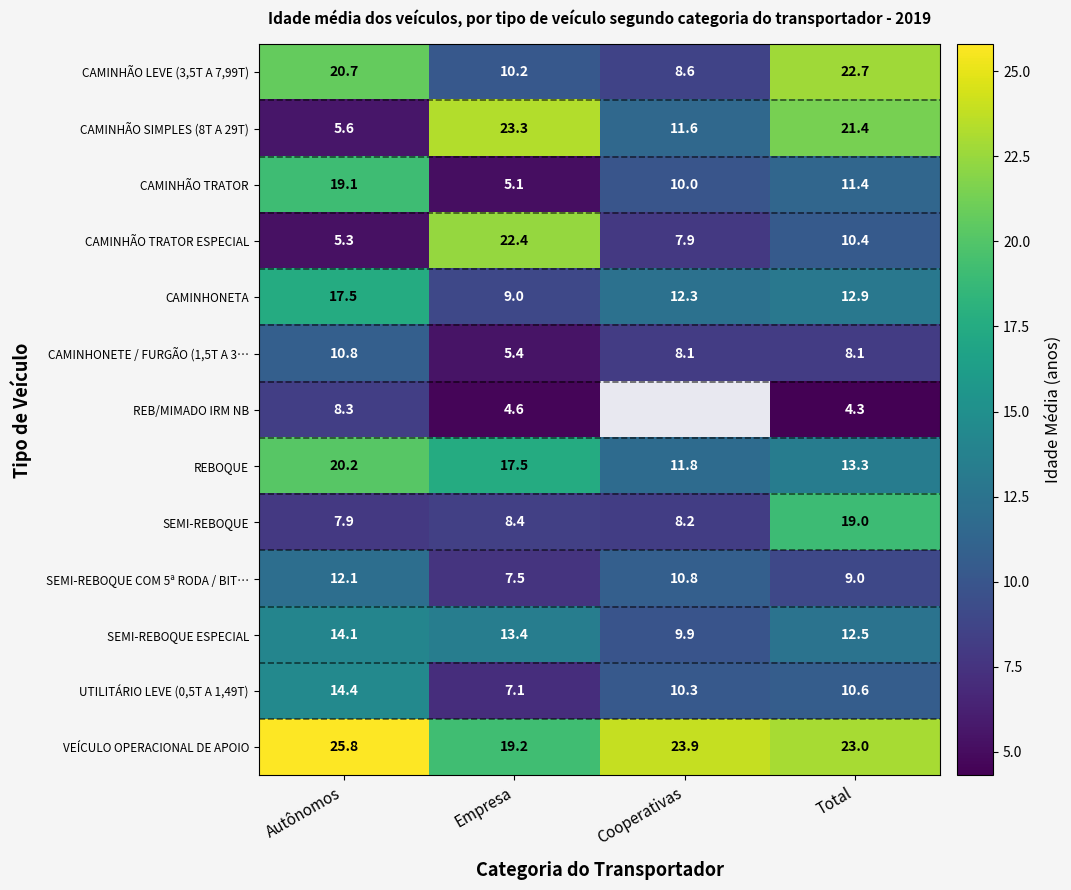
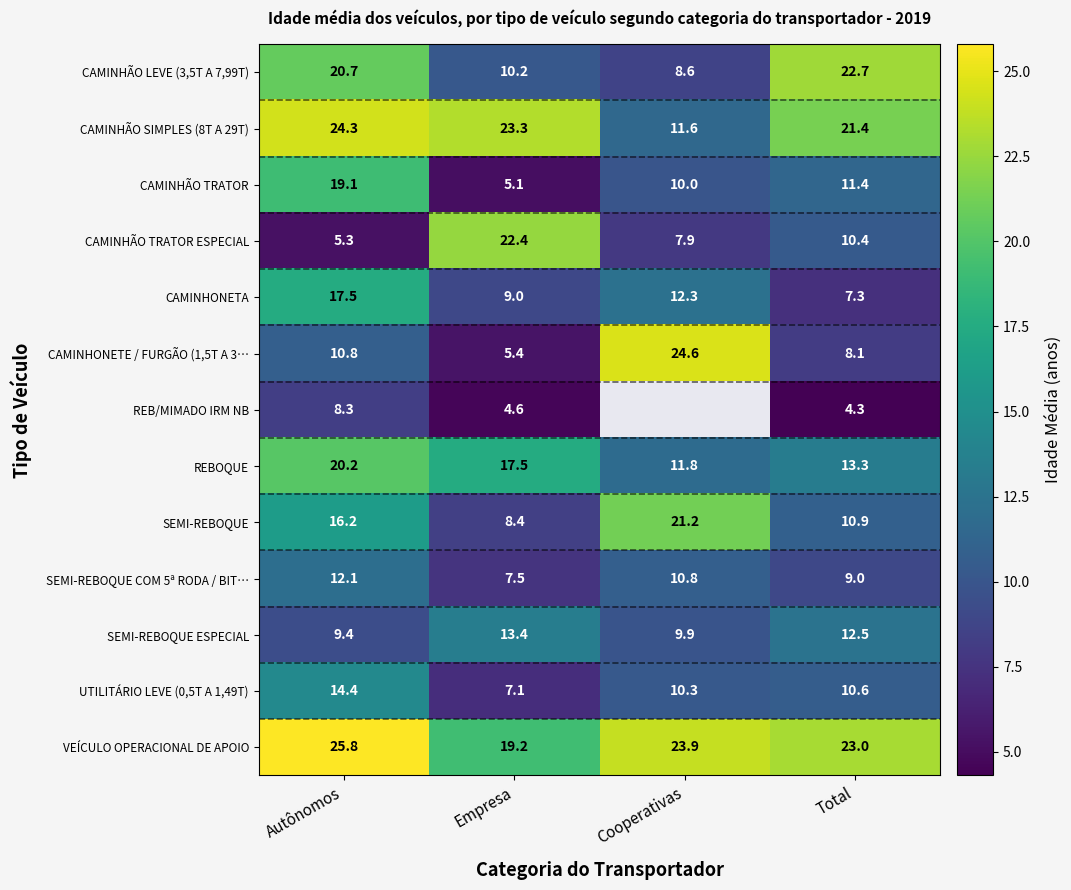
CAMINHÃO SIMPLES (8T A 29T), Autônomos: 5.6 -> 24.3
CAMINHONETA, Total: 12.9 -> 7.3
CAMINHONETE / FURGÃO (1,5T A 3…, Cooperativas: 8.1 -> 24.6
SEMI-REBOQUE, Autônomos: 7.9 -> 16.2
SEMI-REBOQUE, Cooperativas: 8.2 -> 21.2
SEMI-REBOQUE, Total: 19.0 -> 10.9
SEMI-REBOQUE ESPECIAL, Autônomos: 14.1 -> 9.4
